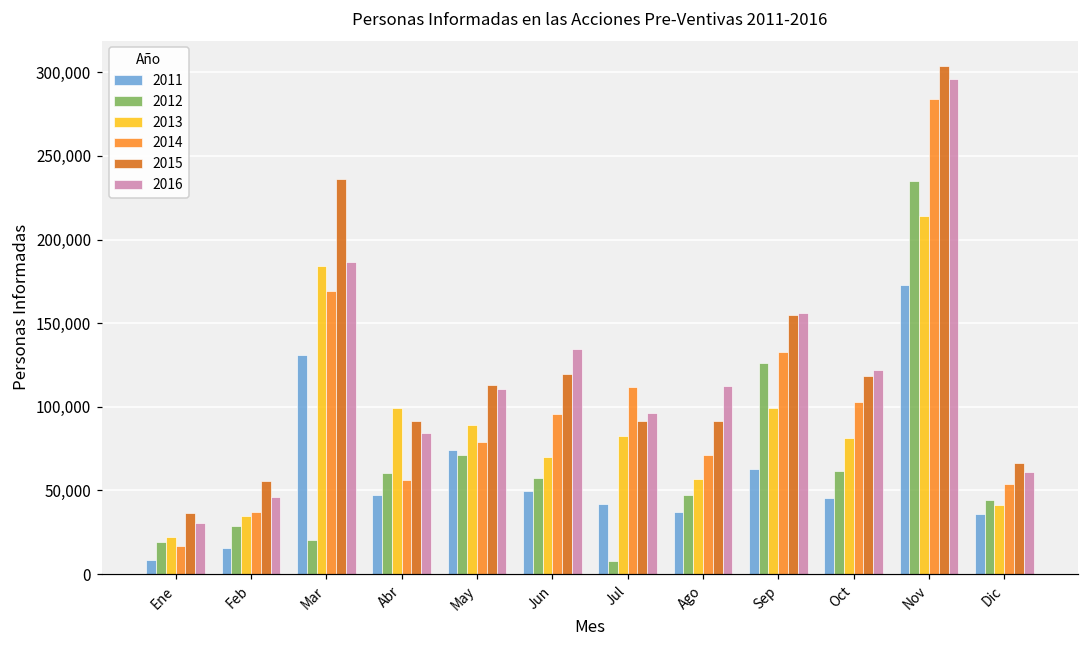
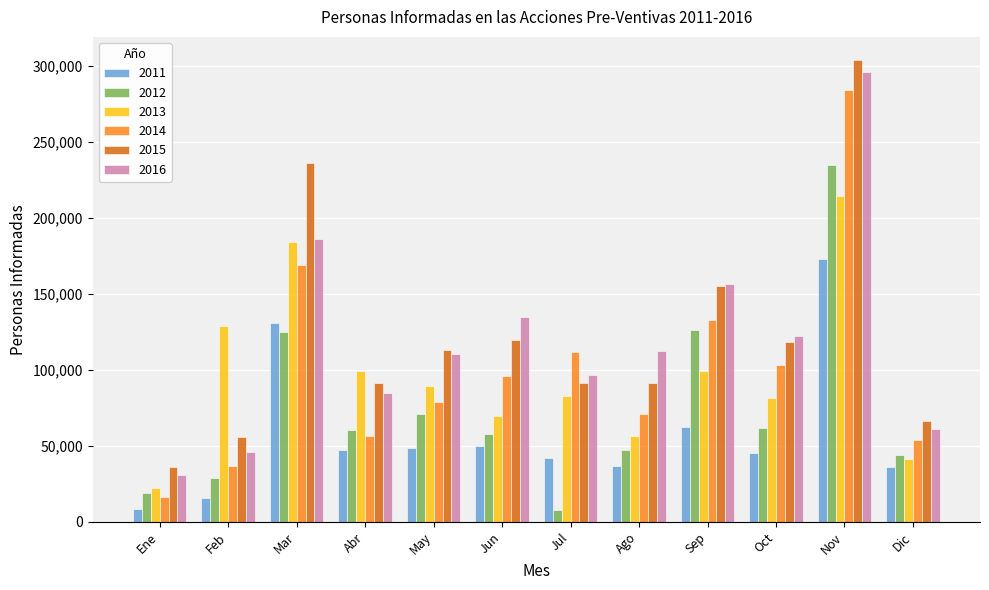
2013, Feb: 35,000 -> 129,000
2012, Mar: 20,000 -> 125,000
2011, May: 74,000 -> 49,000
